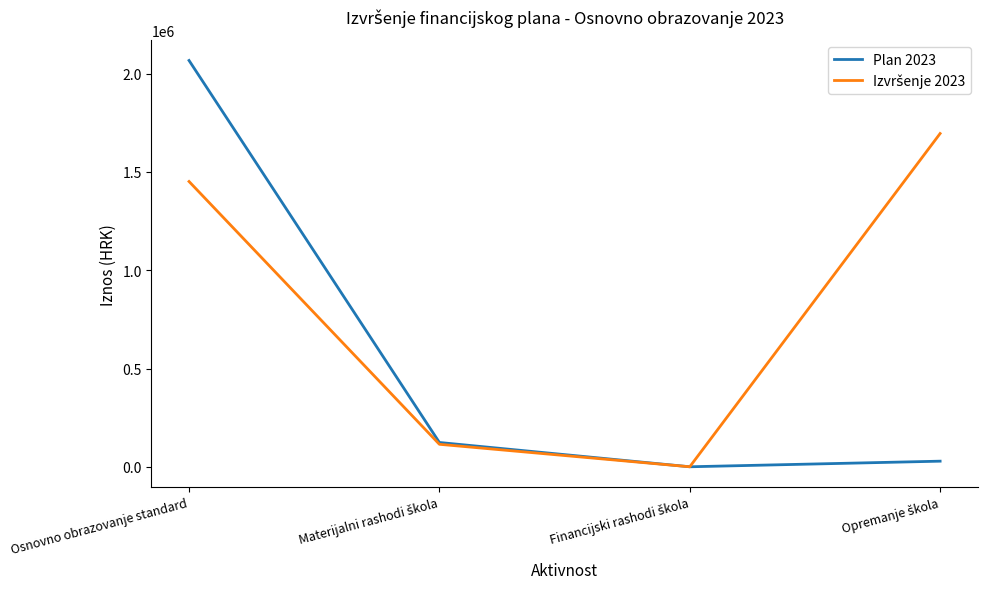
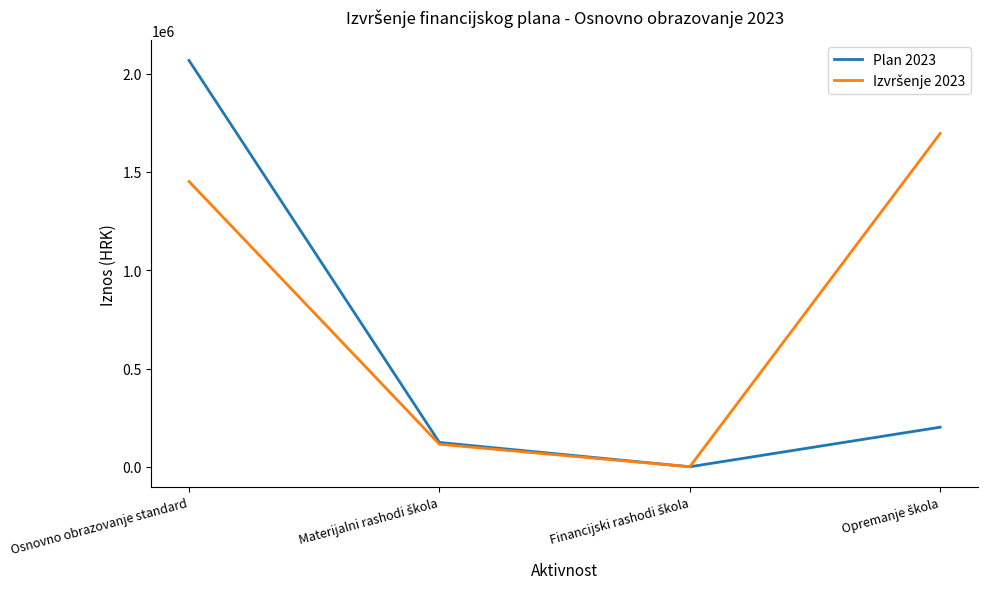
Plan 2023, Opremanje škola: 30000 -> 200000
